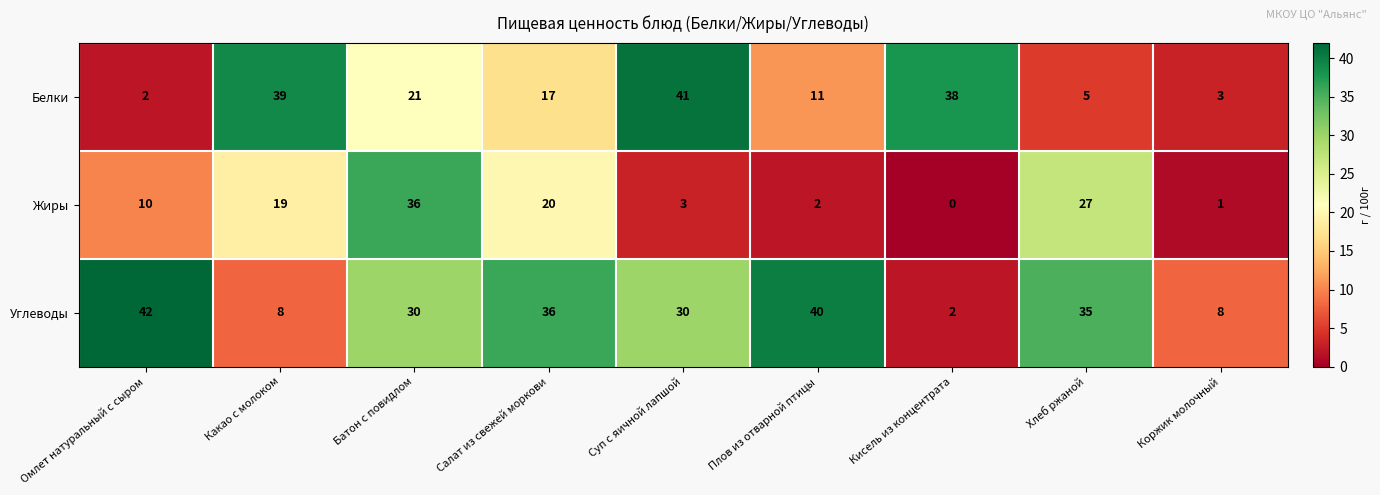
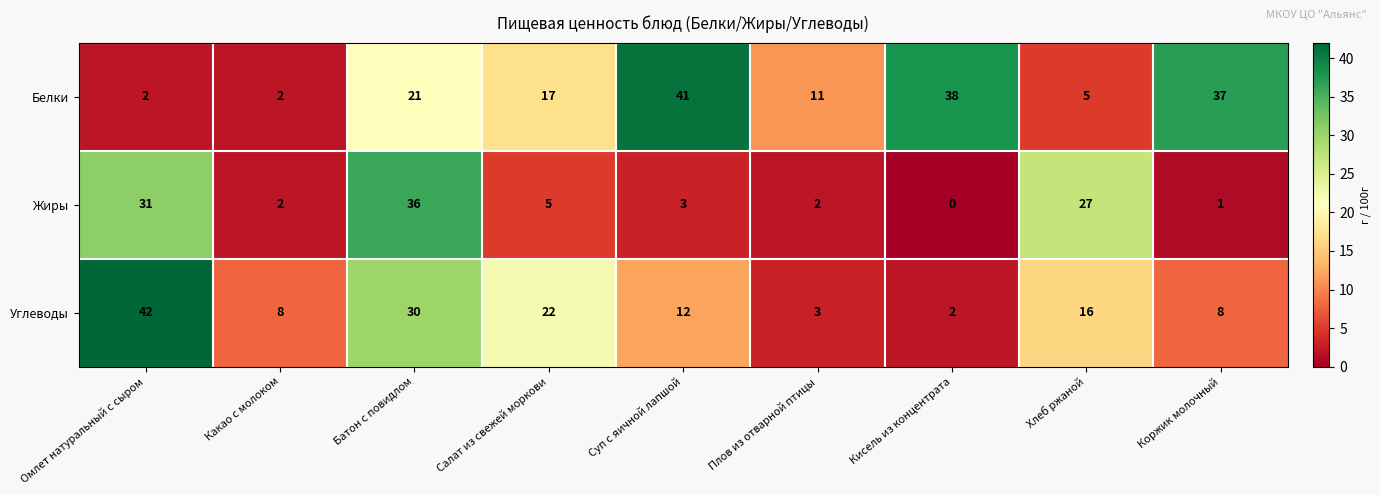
Белки, Какао с молоком: 39 -> 2
Белки, Коржик молочный: 3 -> 37
Жиры, Омлет натуральный с сыром: 10 -> 31
Жиры, Какао с молоком: 19 -> 2
Жиры, Салат из свежей моркови: 20 -> 5
Углеводы, Салат из свежей моркови: 36 -> 22
Углеводы, Суп с яичной лапшой: 30 -> 12
Углеводы, Плов из отварной птицы: 40 -> 3
Углеводы, Хлеб ржаной: 35 -> 16
